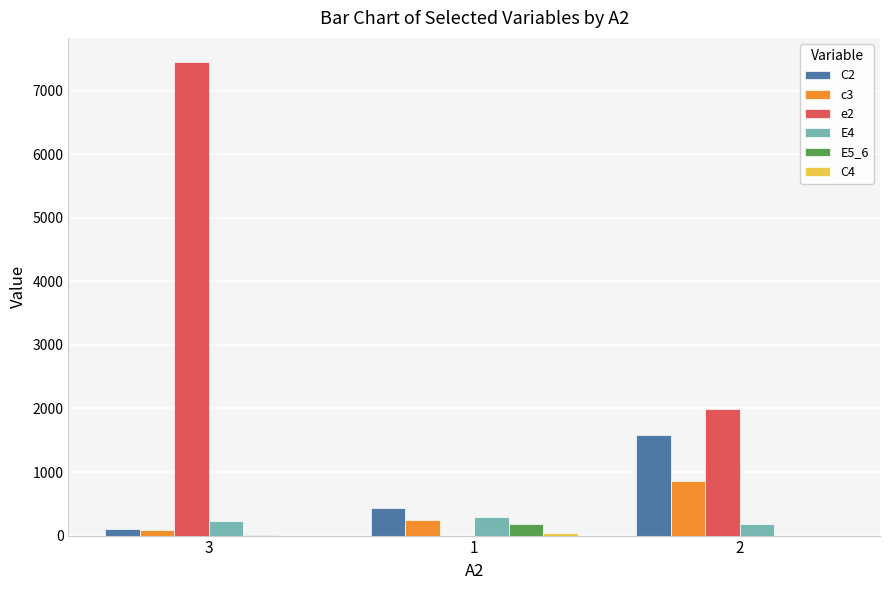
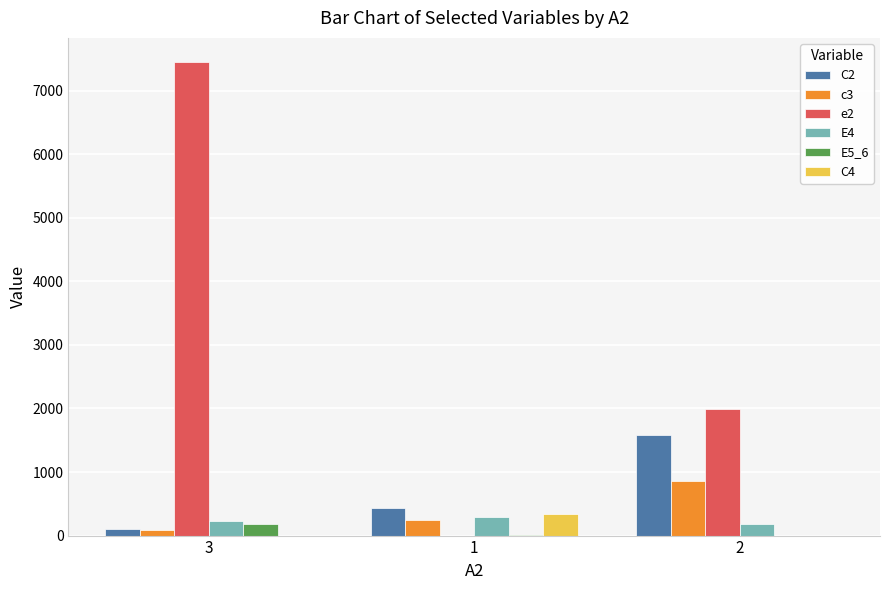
E5_6, 3: 0 -> 200
E5_6, 1: 200 -> 0
C4, 1: 0 -> 300
